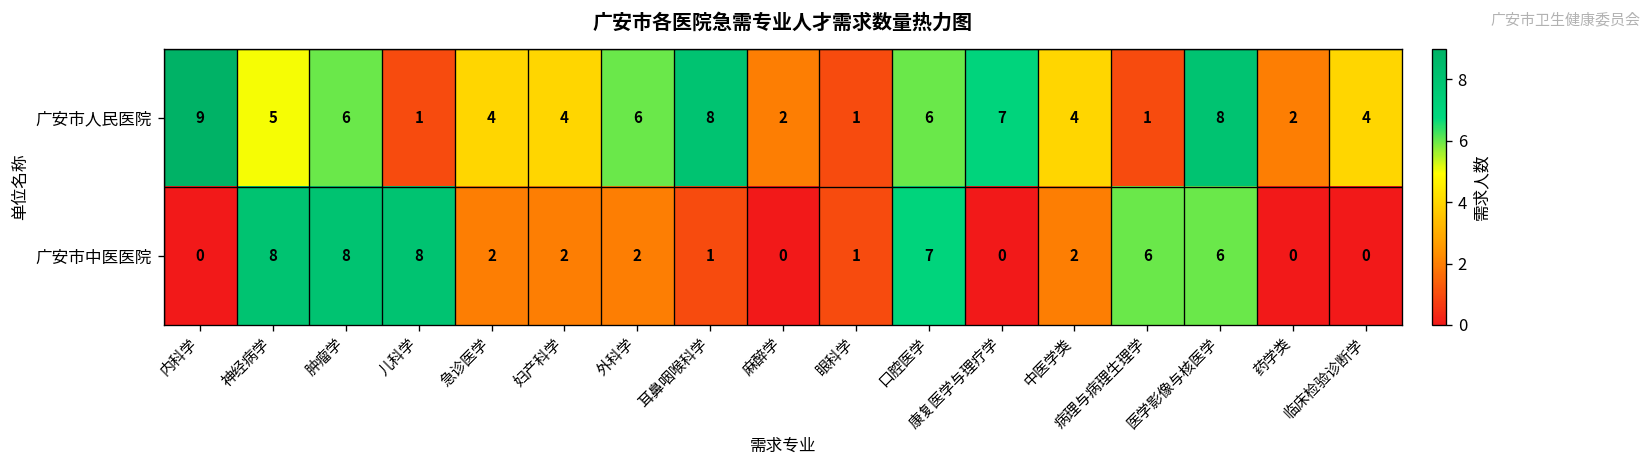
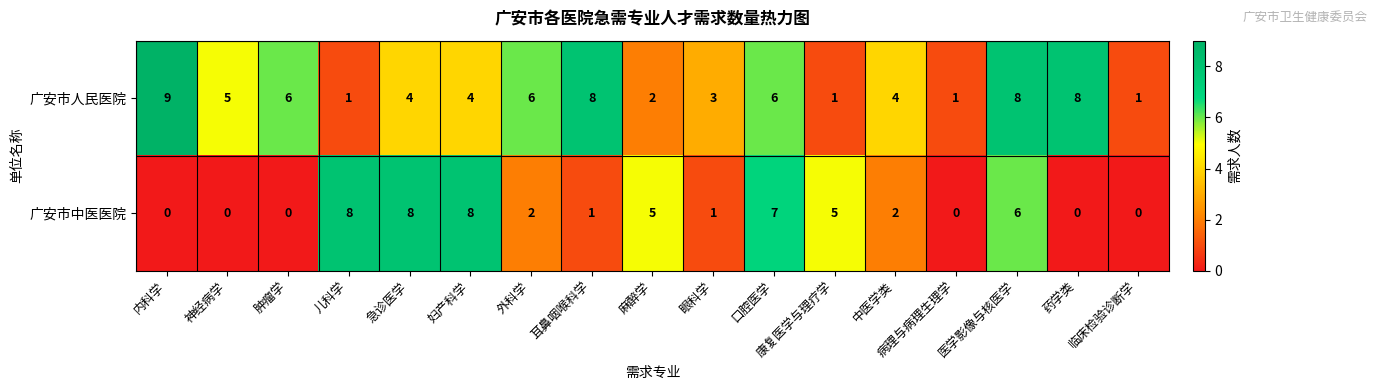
广安市人民医院, 眼科学: 1 -> 3
广安市人民医院, 康复医学与理疗学: 7 -> 1
广安市人民医院, 药学类: 2 -> 8
广安市人民医院, 临床检验诊断学: 4 -> 1
广安市中医医院, 神经病学: 8 -> 0
广安市中医医院, 肿瘤学: 8 -> 0
广安市中医医院, 急诊医学: 2 -> 8
广安市中医医院, 妇产科学: 2 -> 8
广安市中医医院, 麻醉学: 0 -> 5
广安市中医医院, 康复医学与理疗学: 0 -> 5
广安市中医医院, 病理与病理生理学: 6 -> 0
